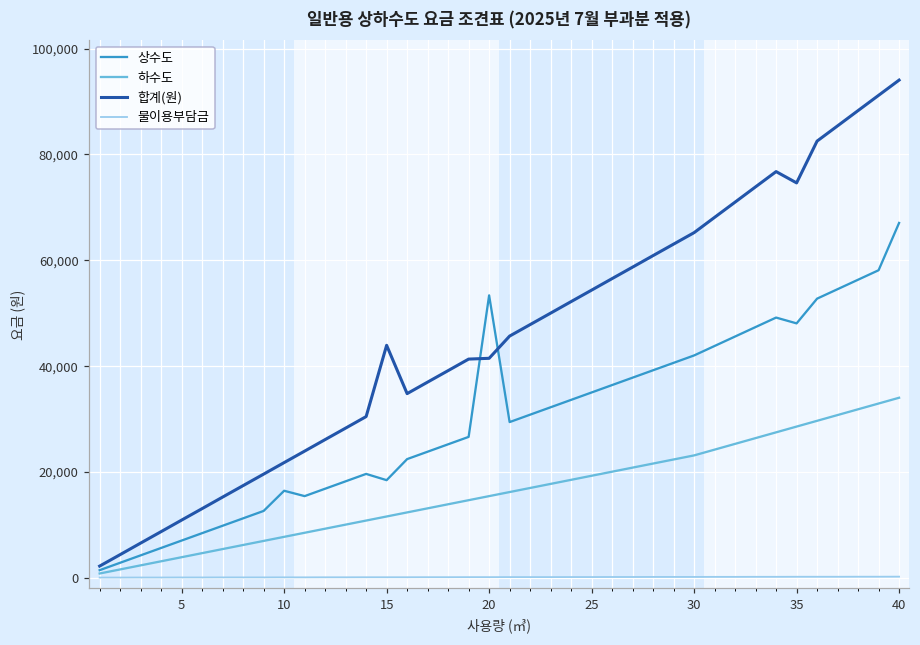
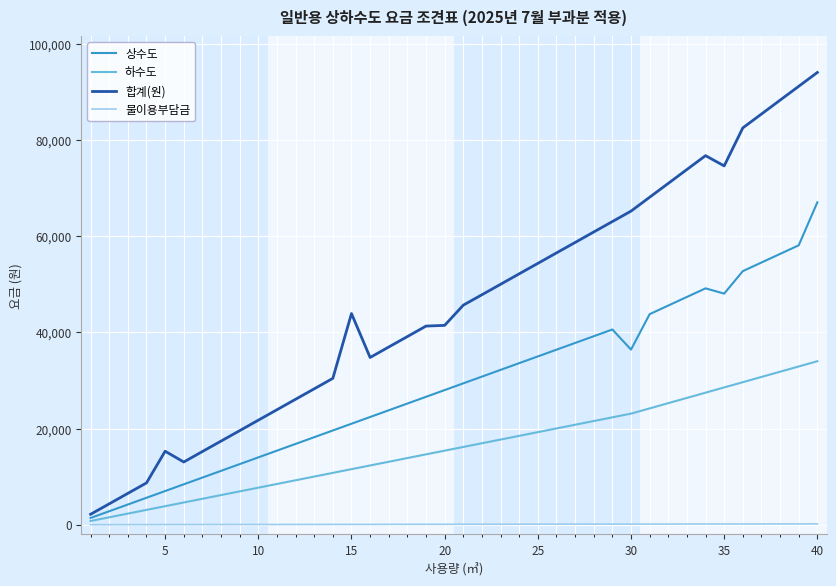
합계(원), 5: 11,000 -> 15,000
상수도, 10: 16,000 -> 14,000
상수도, 15: 18,000 -> 21,000
상수도, 20: 53,000 -> 28,000
상수도, 30: 42,000 -> 36,000
